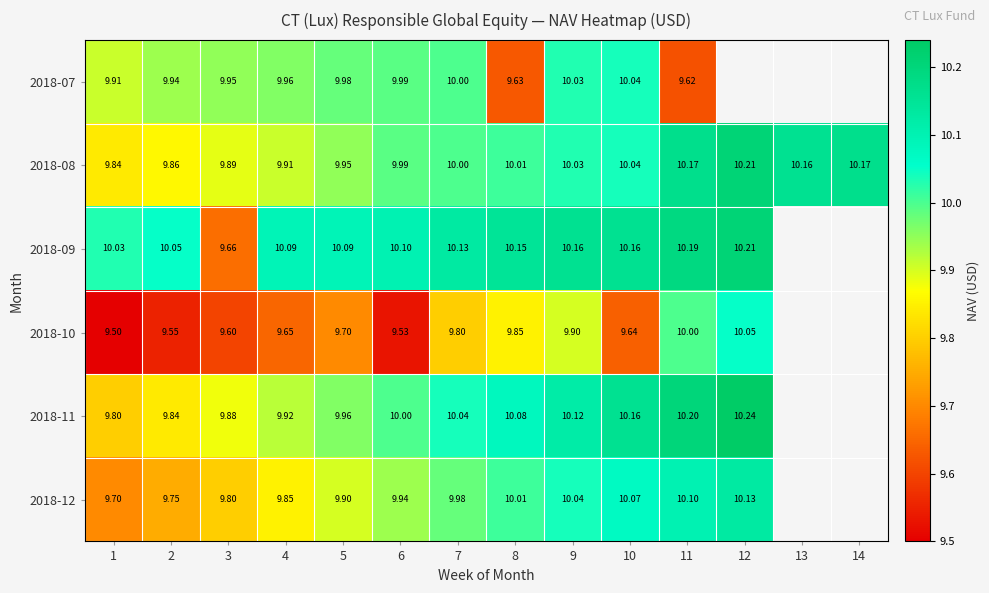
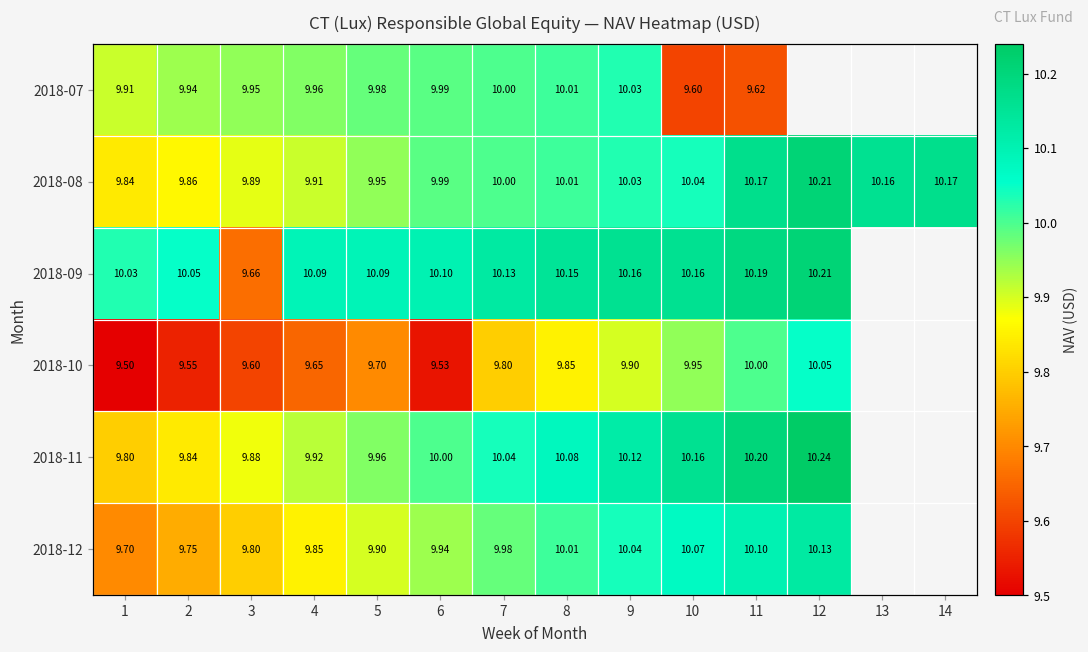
2018-07, 8: 9.63 -> 10.01
2018-07, 10: 10.04 -> 9.60
2018-10, 10: 9.64 -> 9.95
